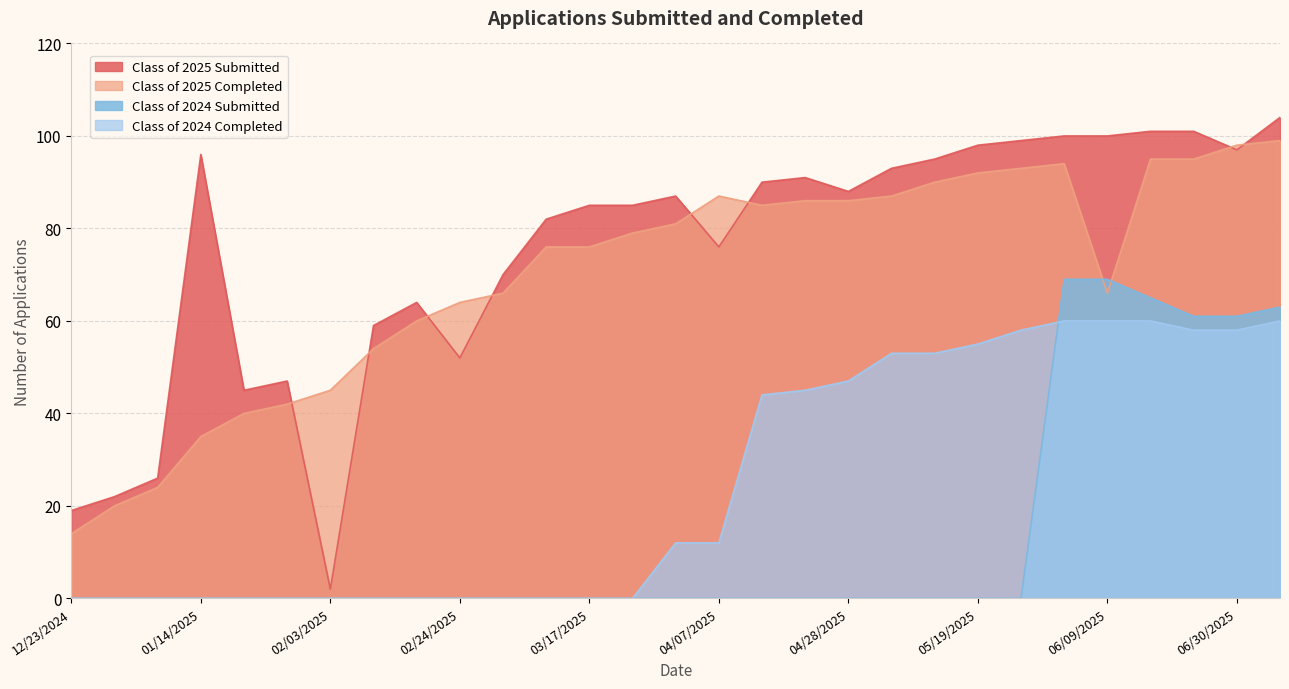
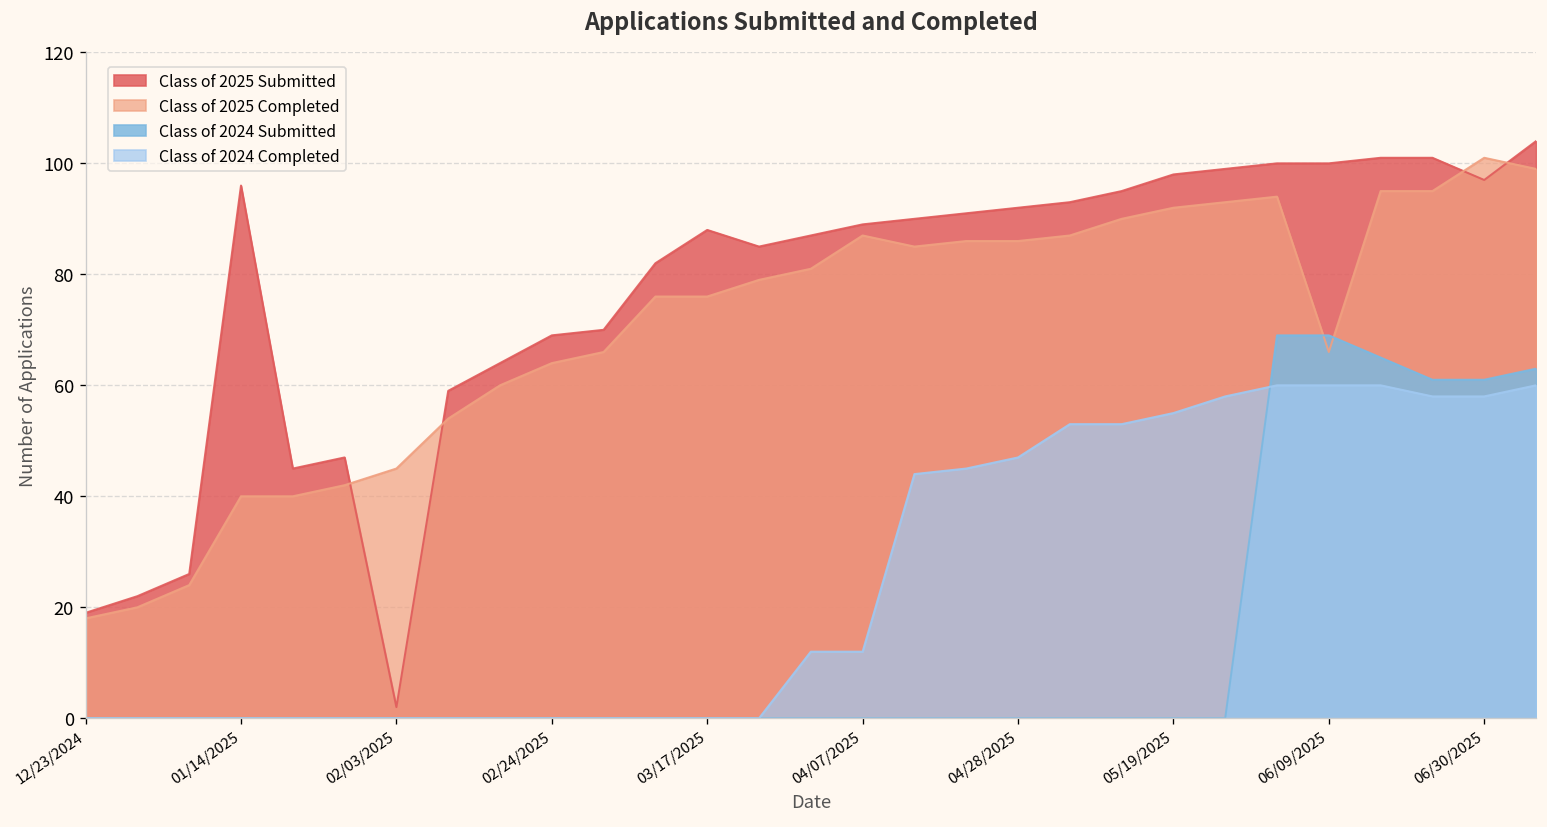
Class of 2025 Completed, 12/23/2024: 14 -> 18
Class of 2025 Completed, 01/14/2025: 35 -> 40
Class of 2025 Submitted, 02/24/2025: 52 -> 69
Class of 2025 Submitted, 03/17/2025: 85 -> 88
Class of 2025 Submitted, 04/07/2025: 76 -> 89
Class of 2025 Submitted, 04/28/2025: 88 -> 92
Class of 2025 Completed, 06/30/2025: 98 -> 101
